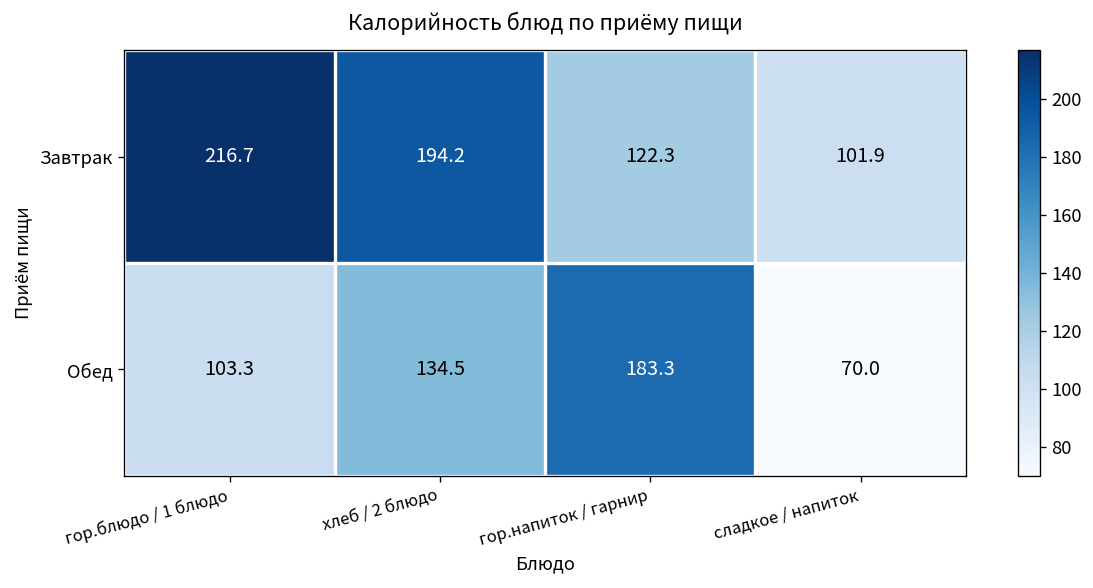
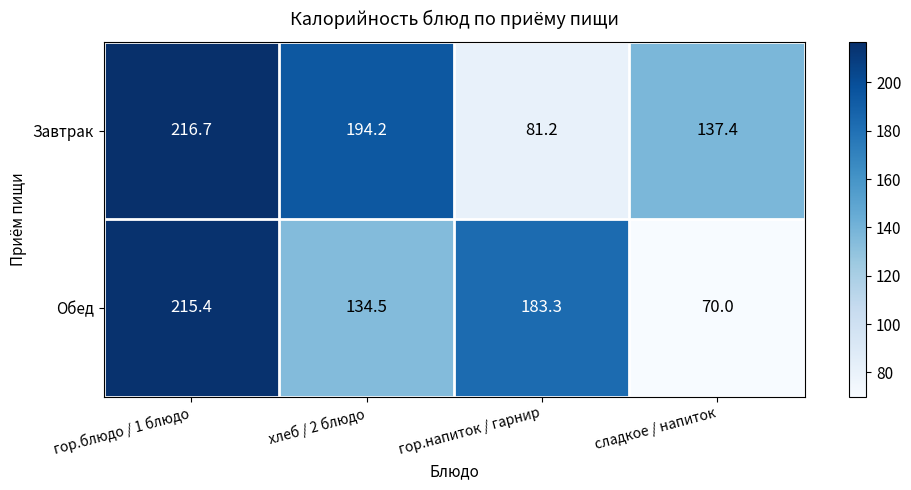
Завтрак, гор.напиток / гарнир: 122.3 -> 81.2
Завтрак, сладкое / напиток: 101.9 -> 137.4
Обед, гор.блюдо / 1 блюдо: 103.3 -> 215.4
